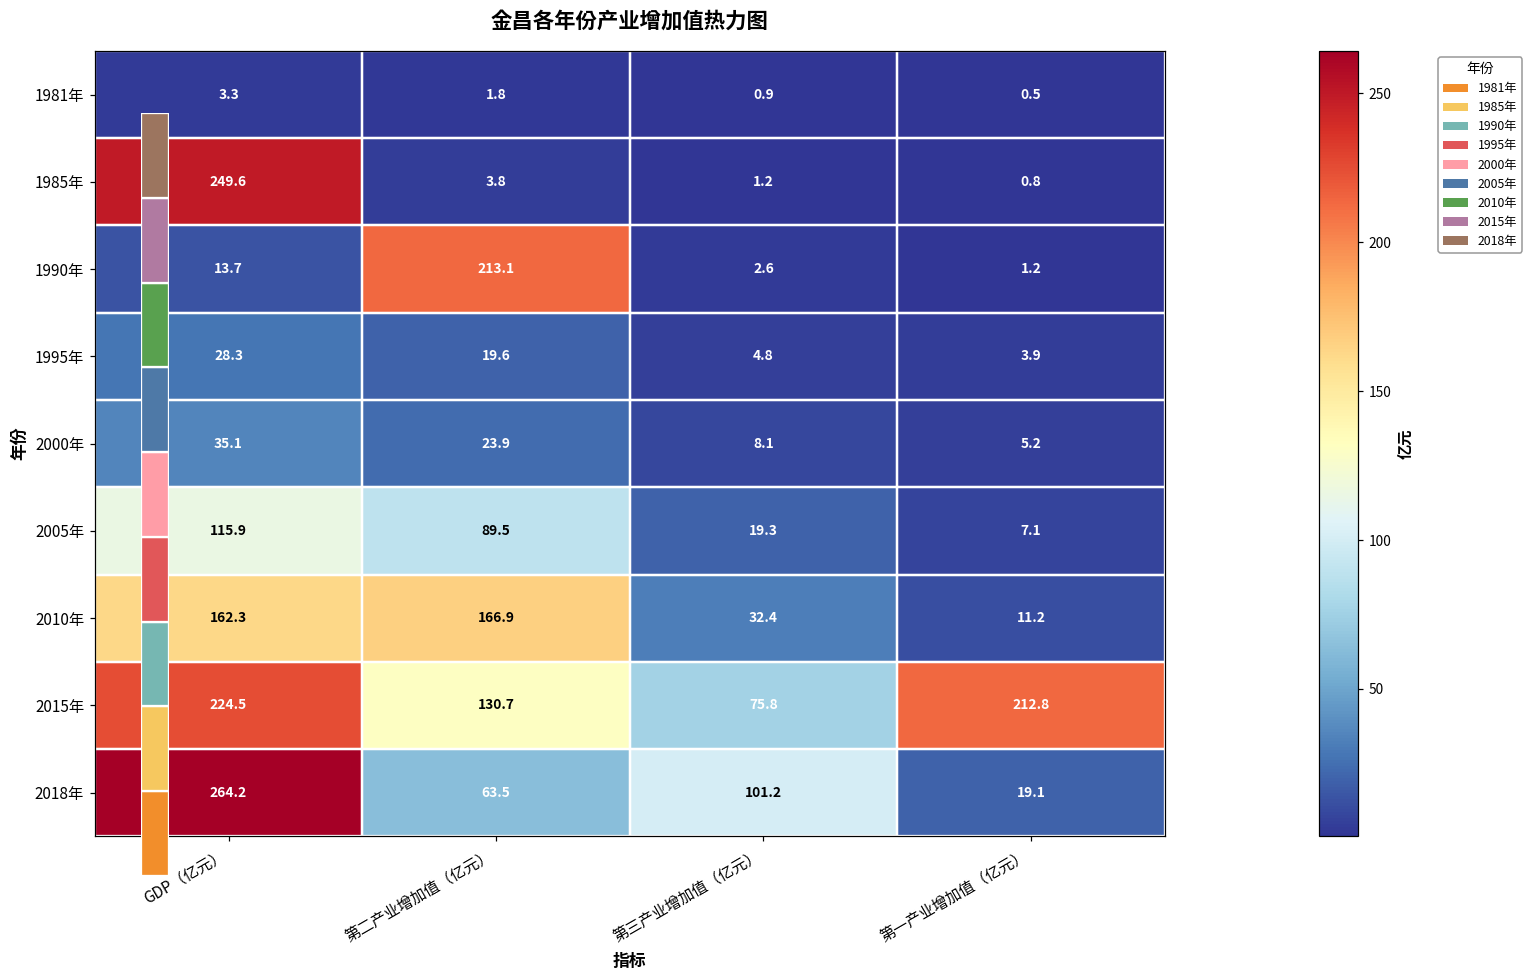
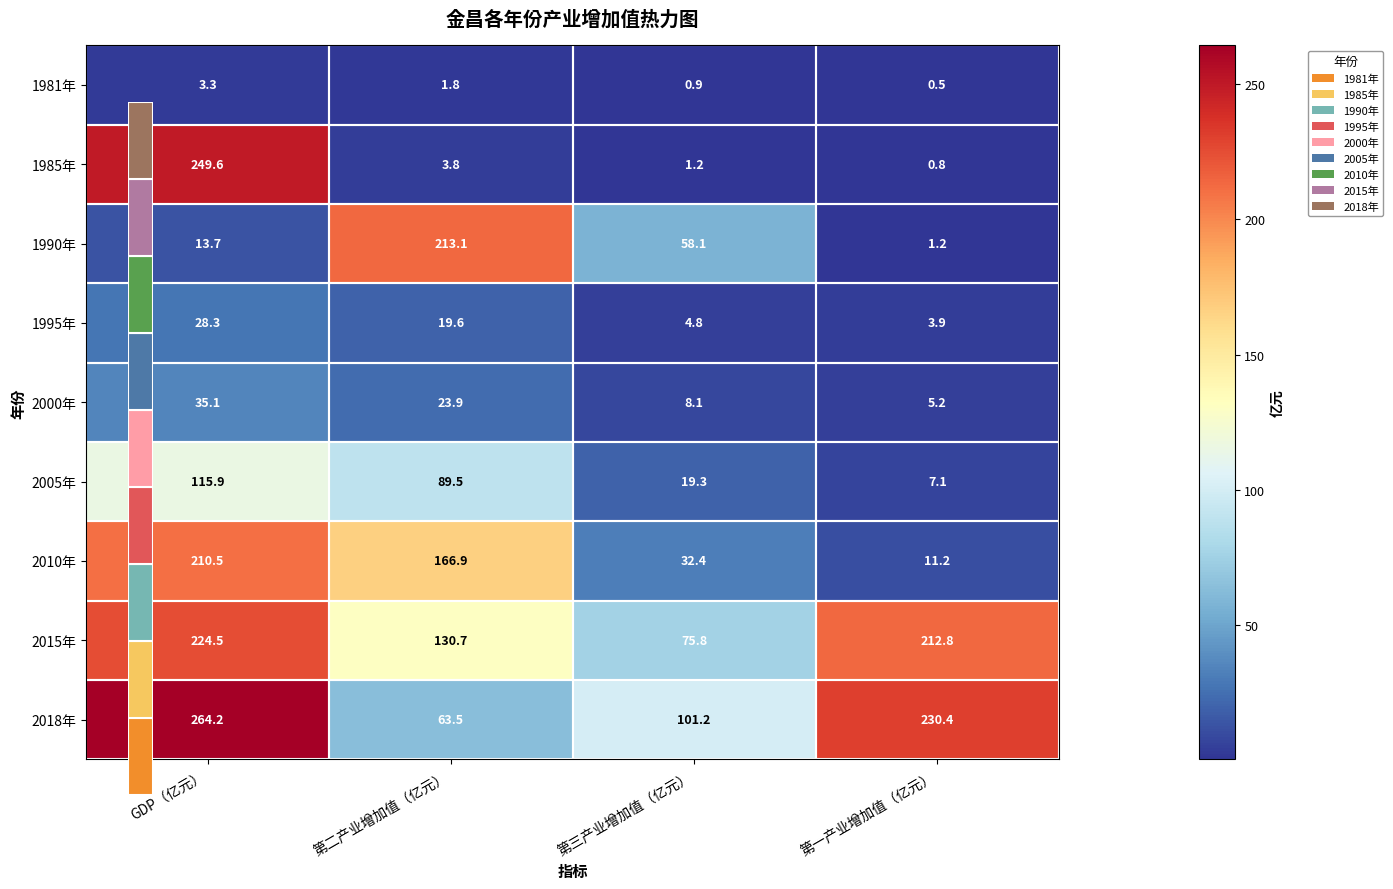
1990年, 第三产业增加值（亿元）: 2.6 -> 58.1
2010年, GDP（亿元）: 162.3 -> 210.5
2018年, 第一产业增加值（亿元）: 19.1 -> 230.4
